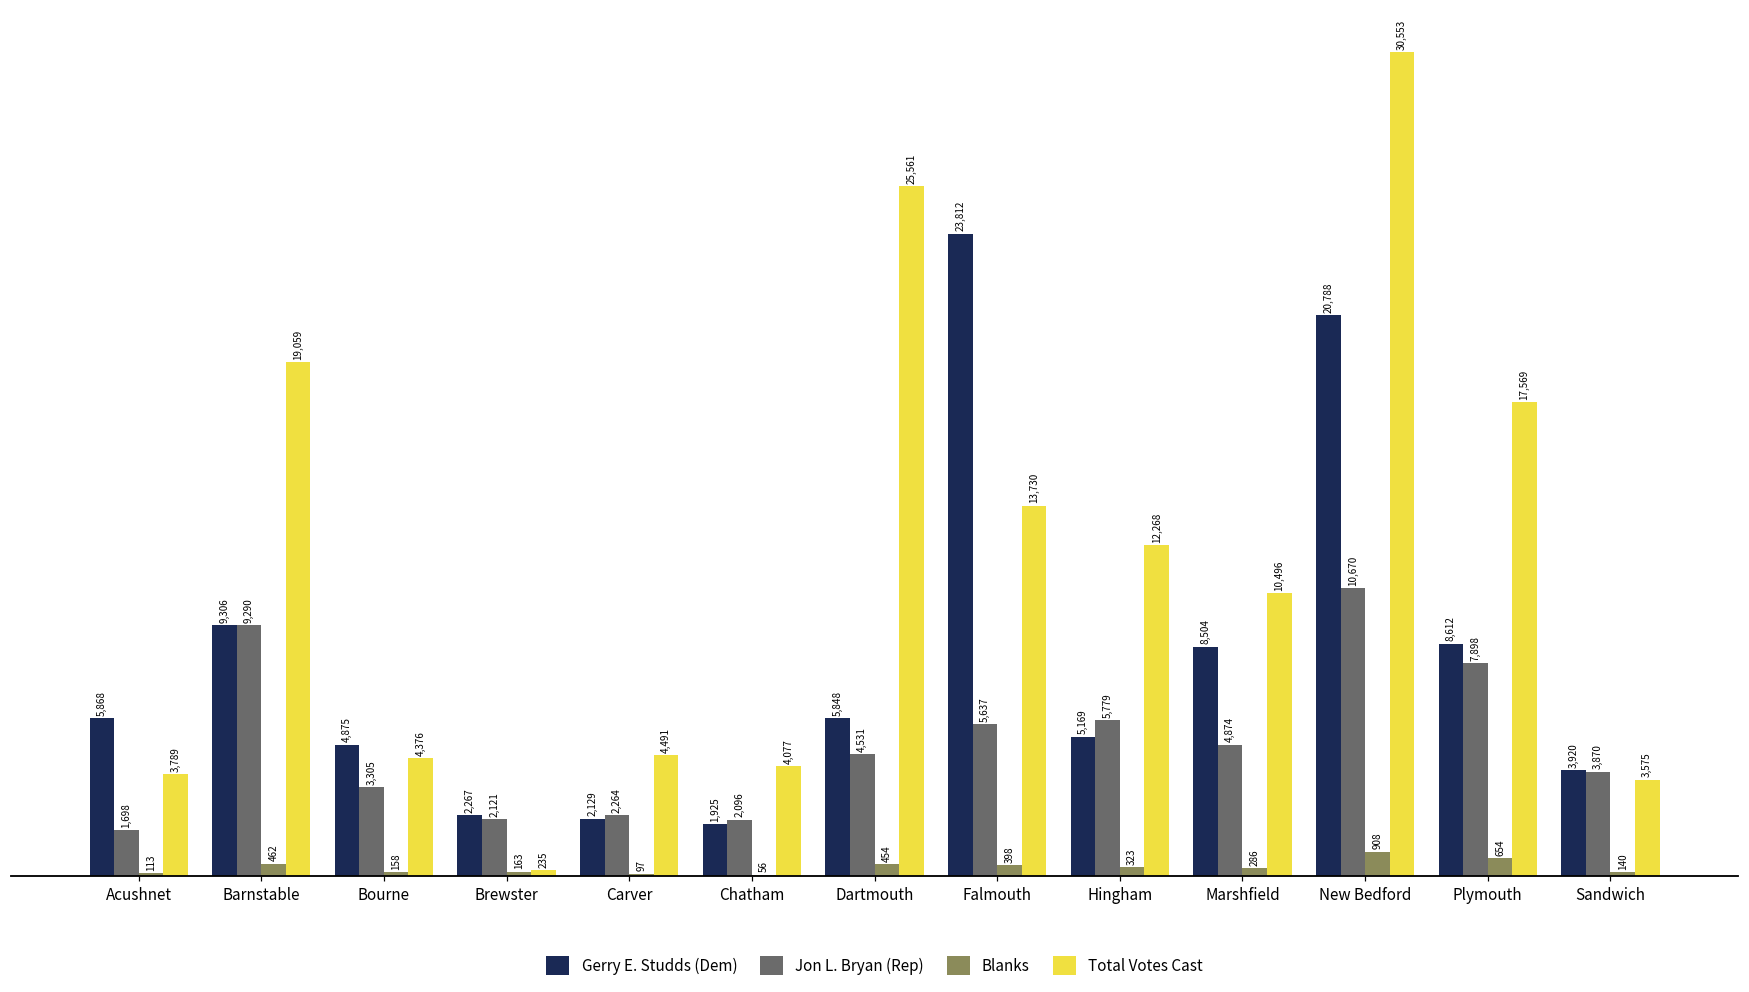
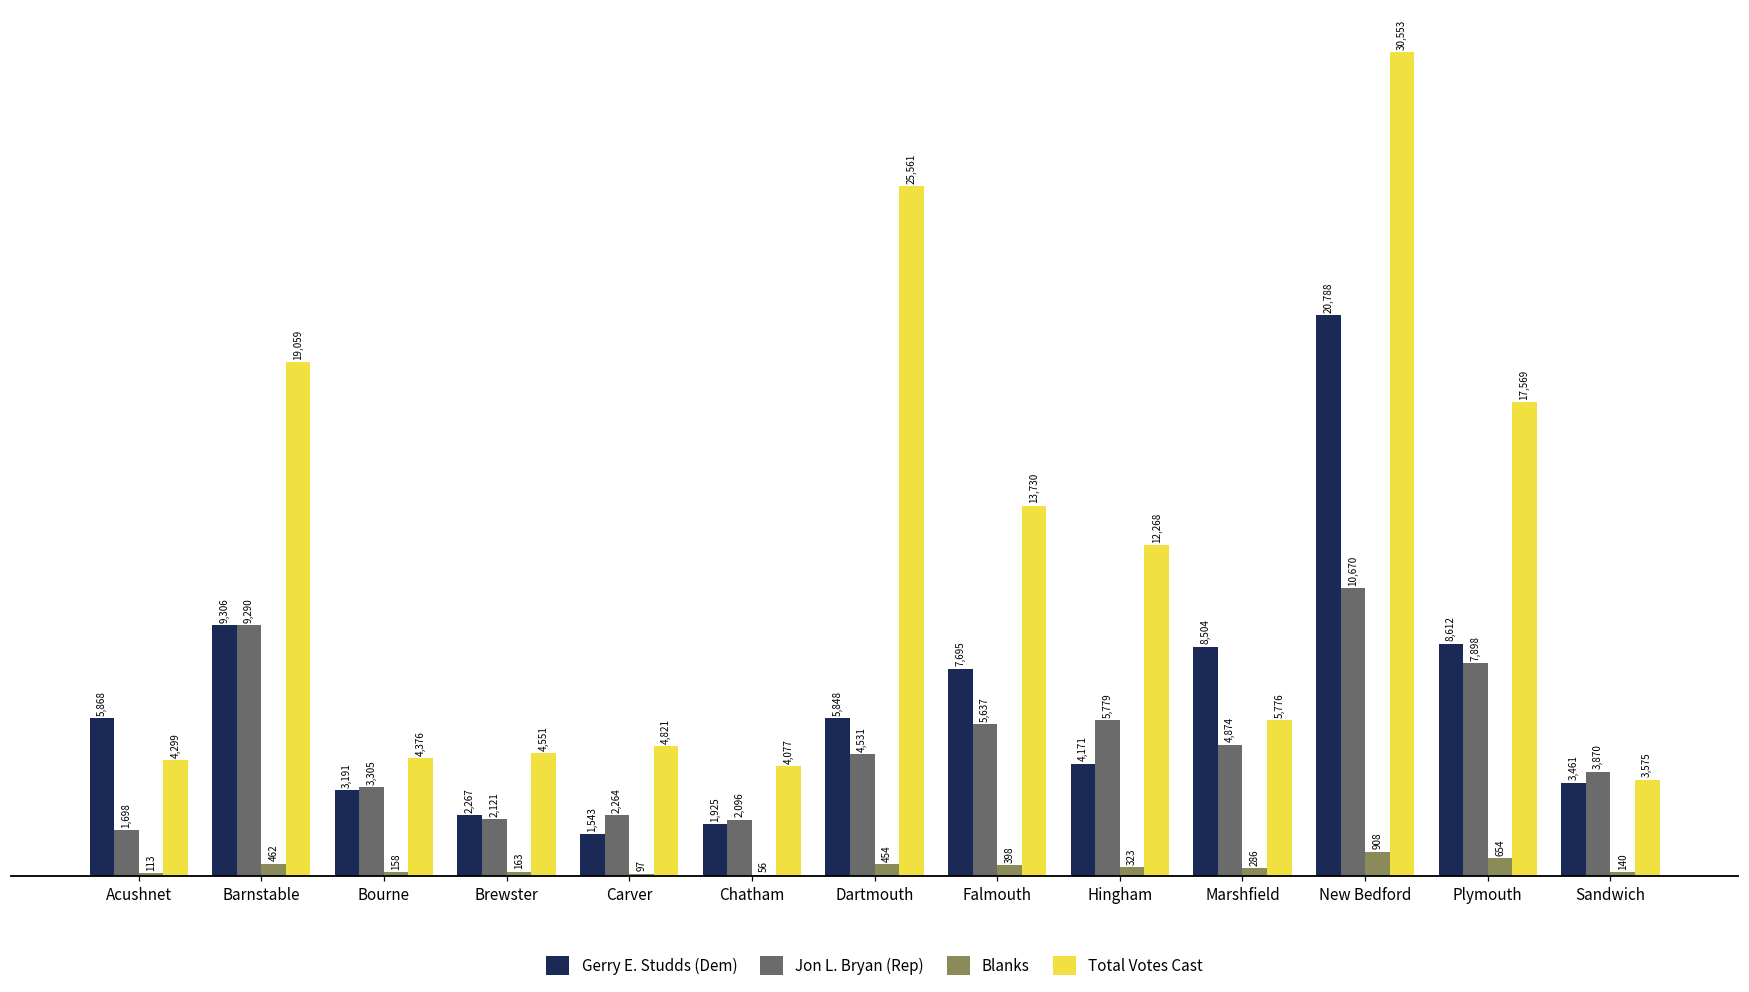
Total Votes Cast, Acushnet: 3,789 -> 4,299
Gerry E. Studds (Dem), Bourne: 4,875 -> 3,191
Total Votes Cast, Brewster: 235 -> 4,551
Gerry E. Studds (Dem), Carver: 2,129 -> 1,543
Total Votes Cast, Carver: 4,491 -> 4,821
Gerry E. Studds (Dem), Falmouth: 23,812 -> 7,695
Gerry E. Studds (Dem), Hingham: 5,169 -> 4,171
Total Votes Cast, Marshfield: 10,496 -> 5,776
Gerry E. Studds (Dem), Sandwich: 3,920 -> 3,461
